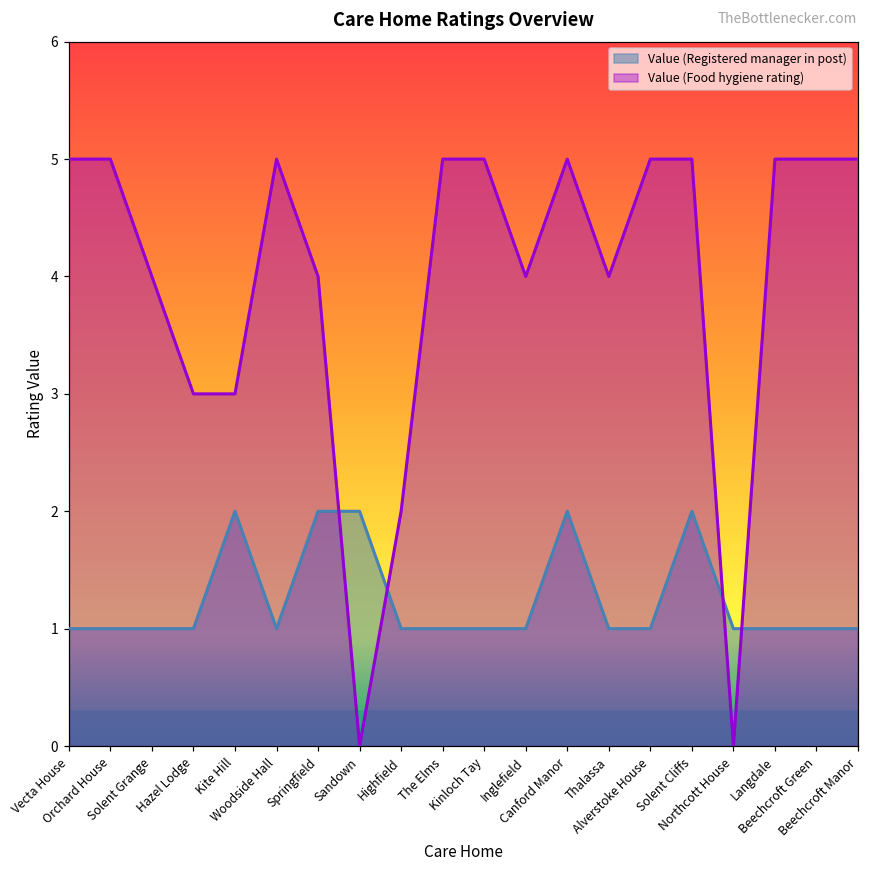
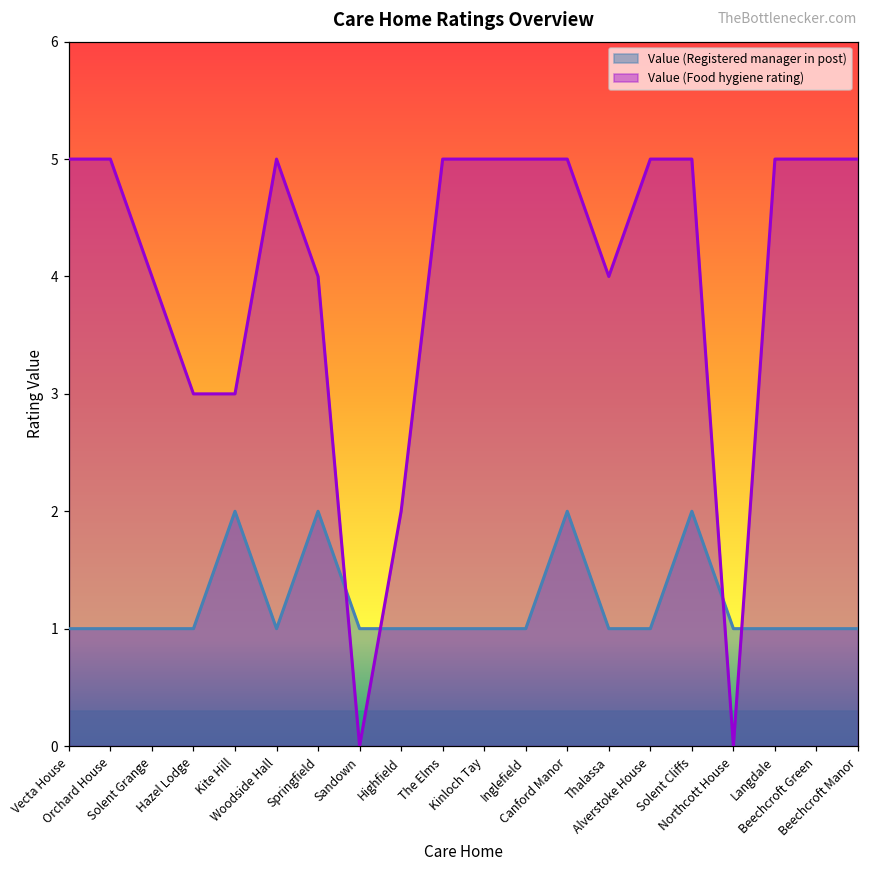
Value (Registered manager in post), Sandown: 2 -> 1
Value (Food hygiene rating), Inglefield: 4 -> 5
